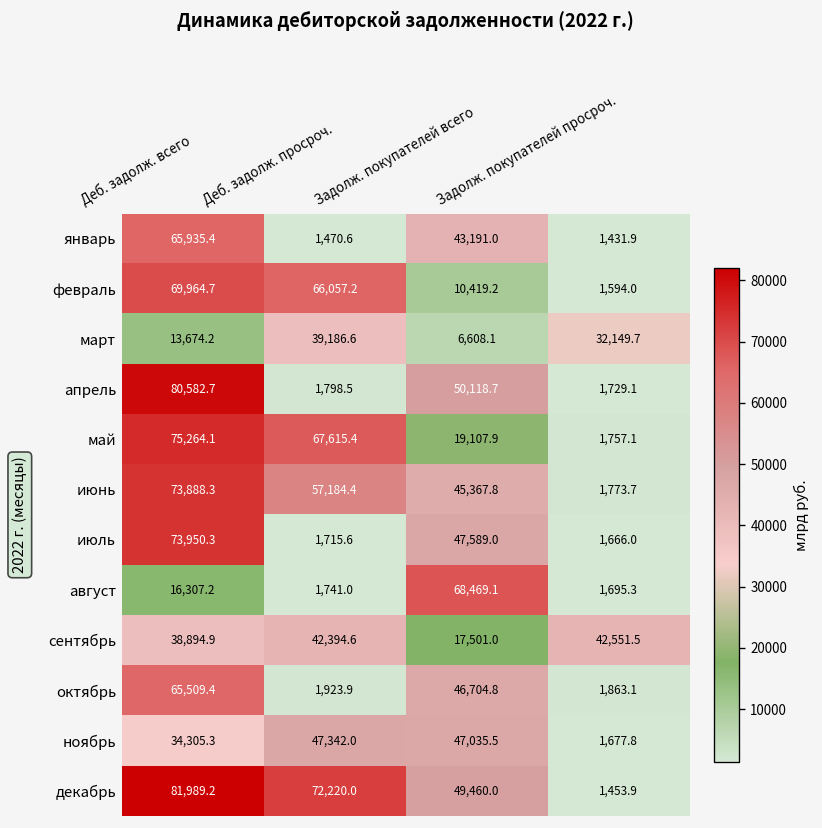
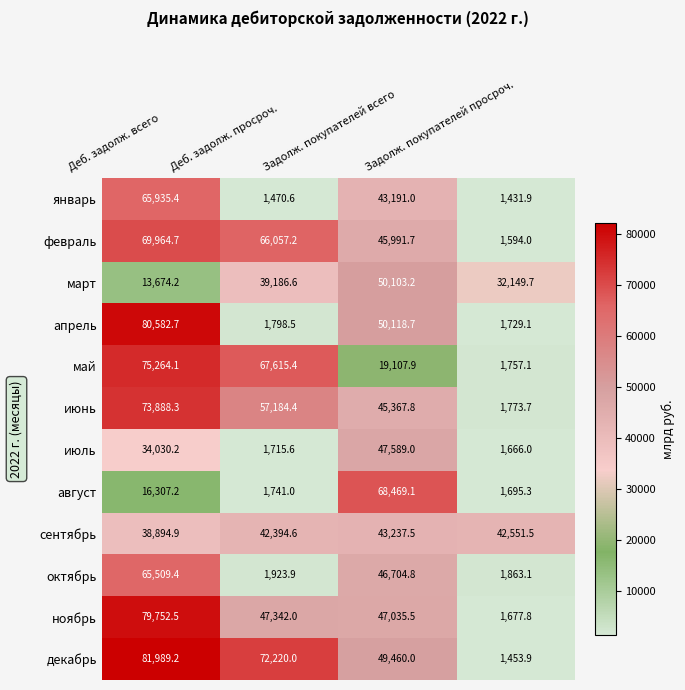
февраль, Задолж. покупателей всего: 10,419.2 -> 45,991.7
март, Задолж. покупателей всего: 6,608.1 -> 50,103.2
июль, Деб. задолж. всего: 73,950.3 -> 34,030.2
сентябрь, Задолж. покупателей всего: 17,501.0 -> 43,237.5
ноябрь, Деб. задолж. всего: 34,305.3 -> 79,752.5
